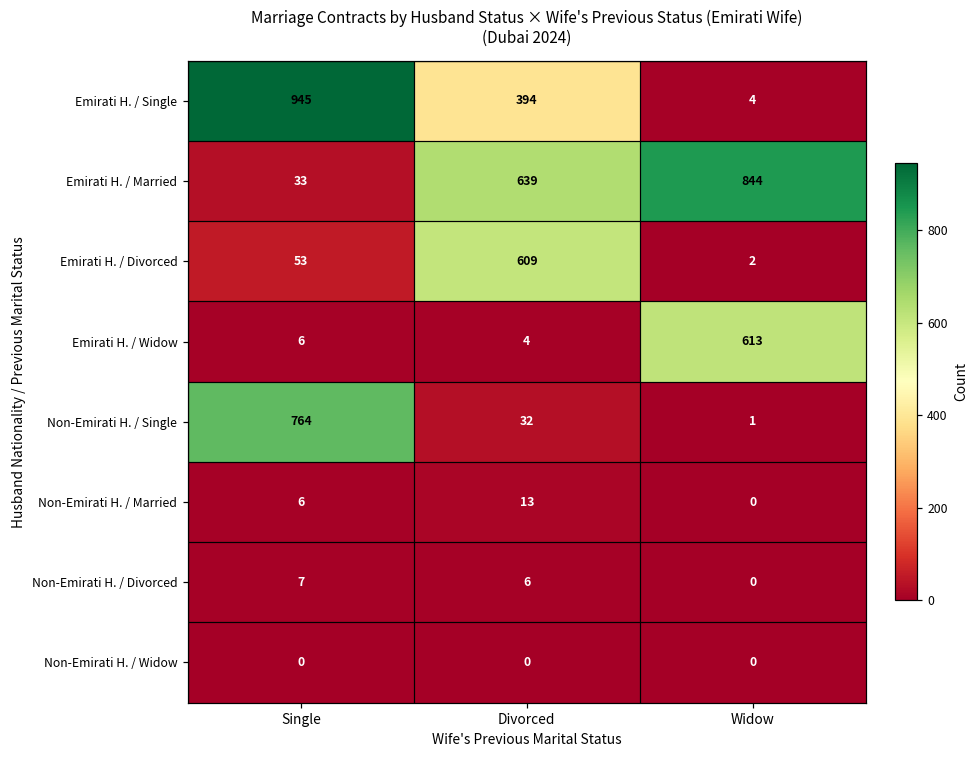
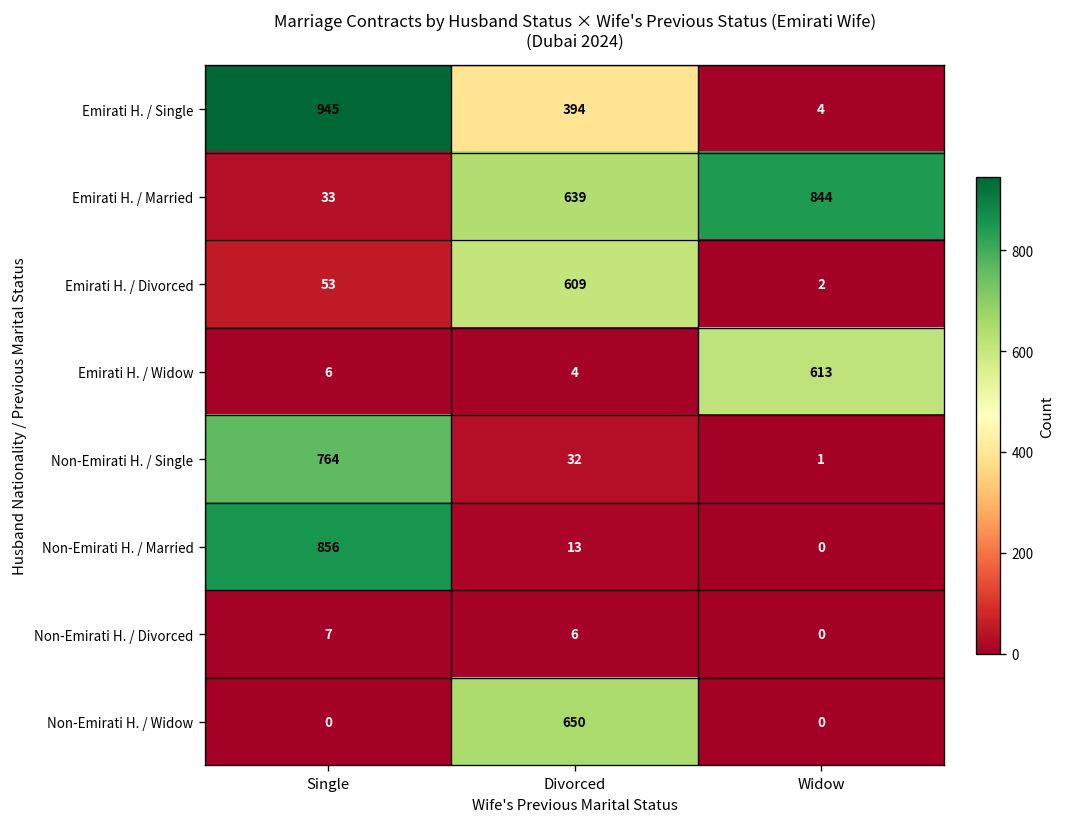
Non-Emirati H. / Married, Single: 6 -> 856
Non-Emirati H. / Widow, Divorced: 0 -> 650
